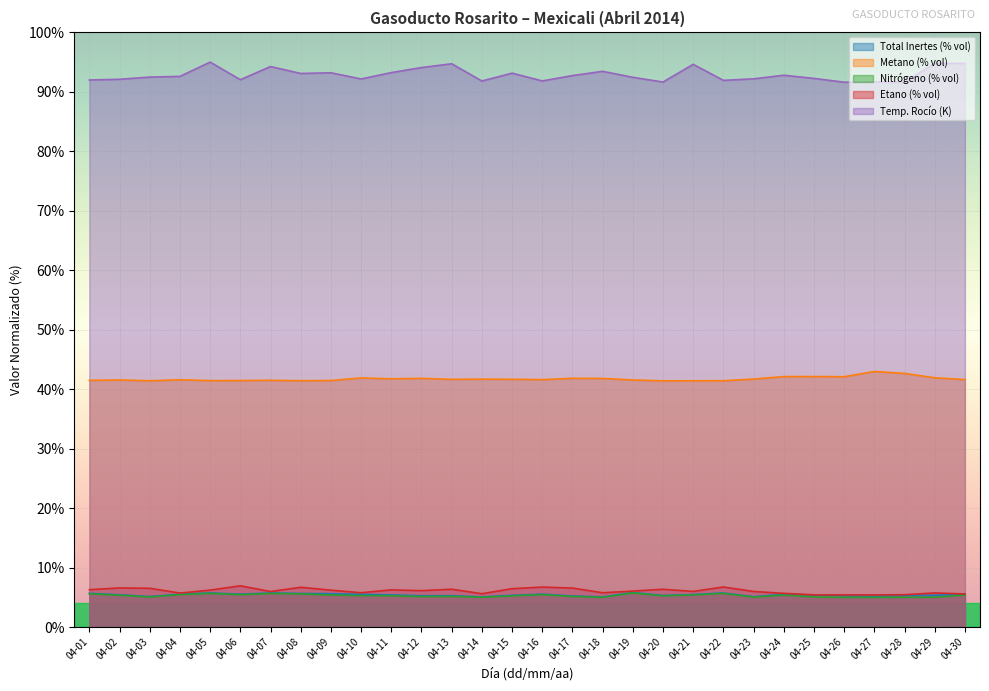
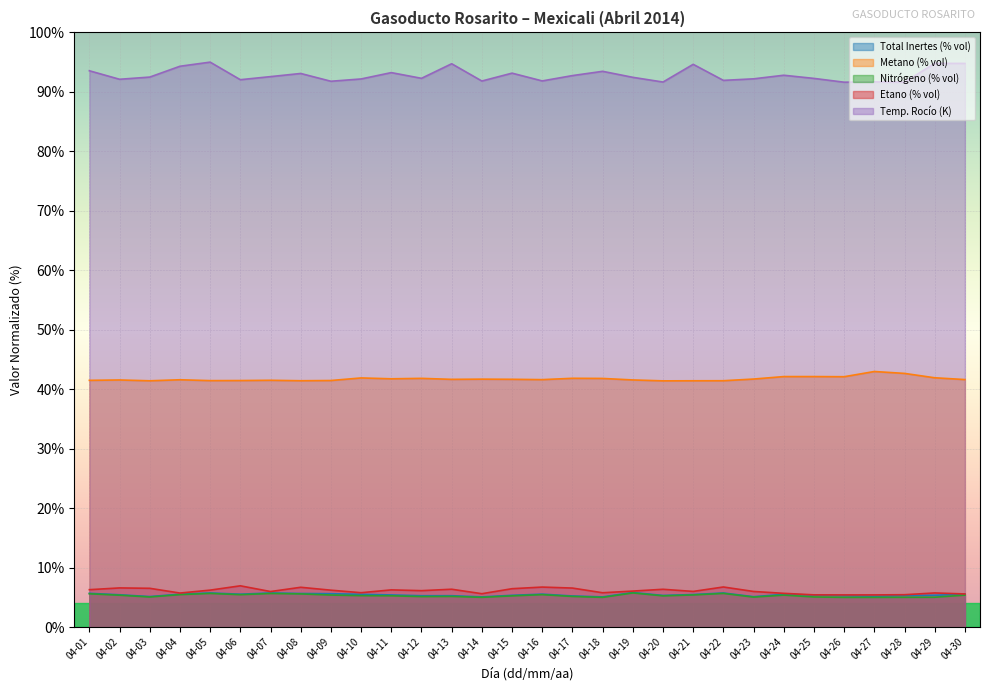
Temp. Rocío (K), 04-01: 92% -> 94%
Temp. Rocío (K), 04-04: 93% -> 94%
Temp. Rocío (K), 04-07: 94% -> 93%
Temp. Rocío (K), 04-09: 93% -> 92%
Temp. Rocío (K), 04-12: 94% -> 92%
